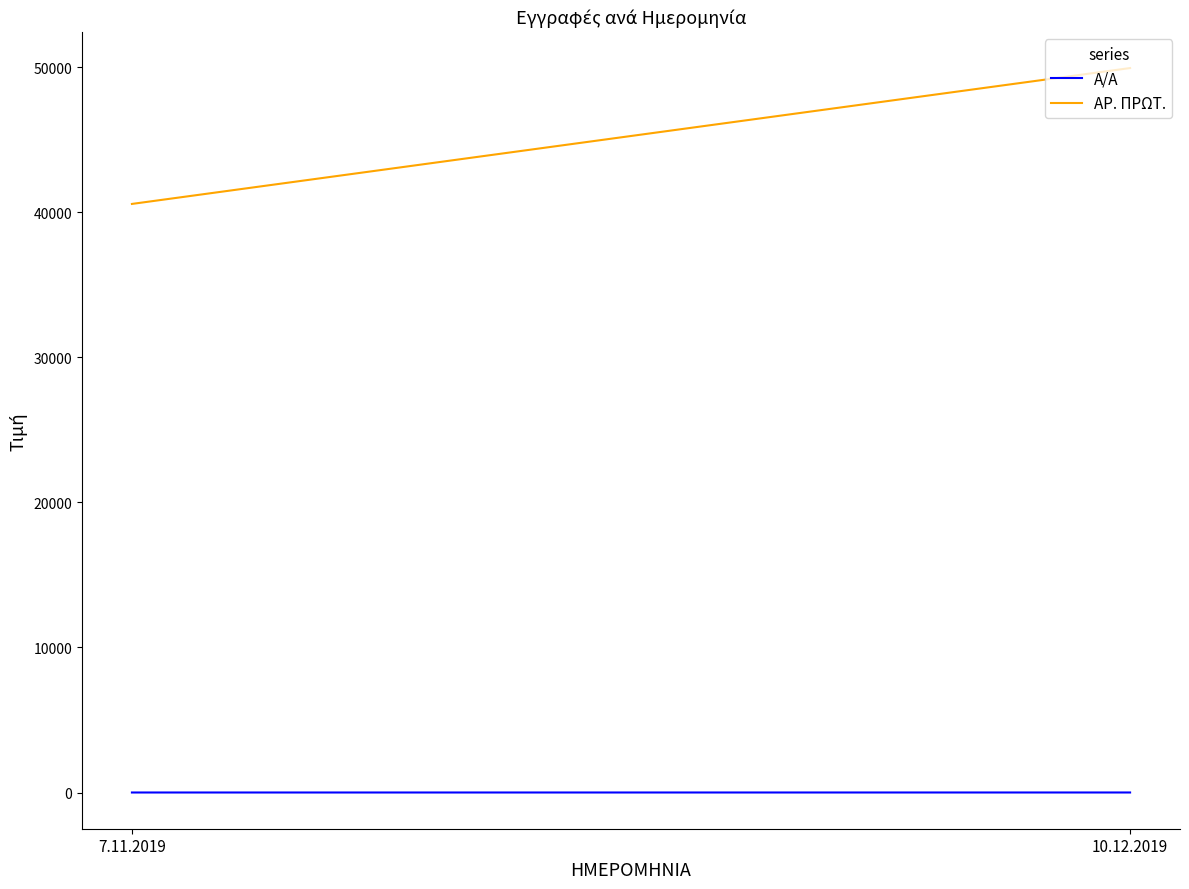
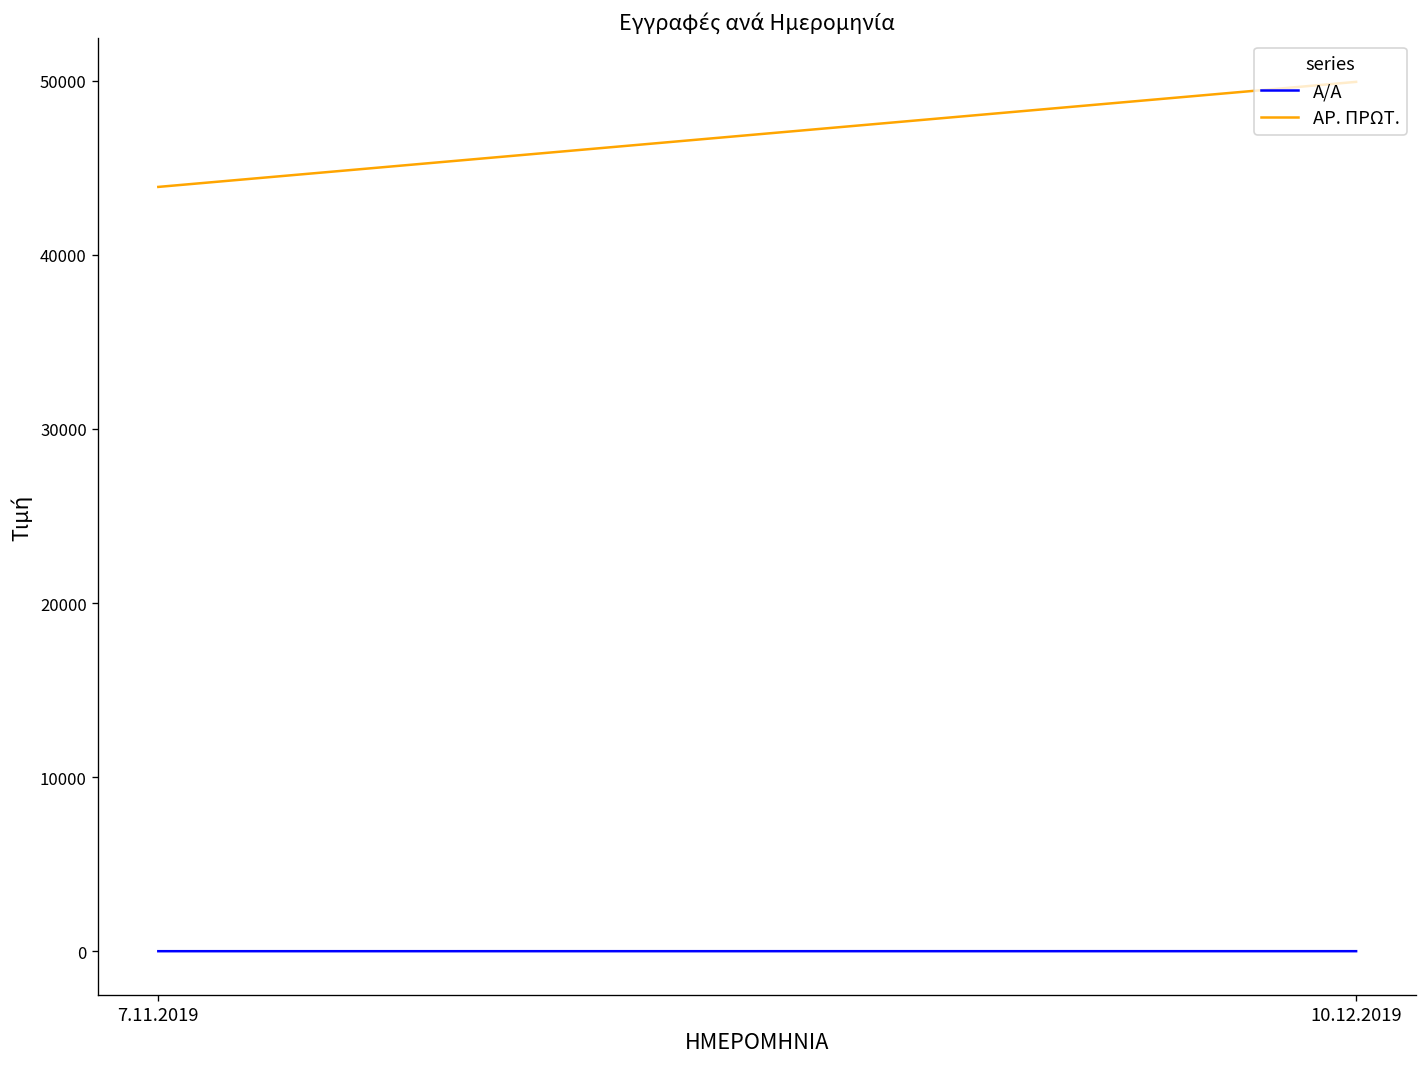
ΑΡ. ΠΡΩΤ., 7.11.2019: 40600 -> 43900
